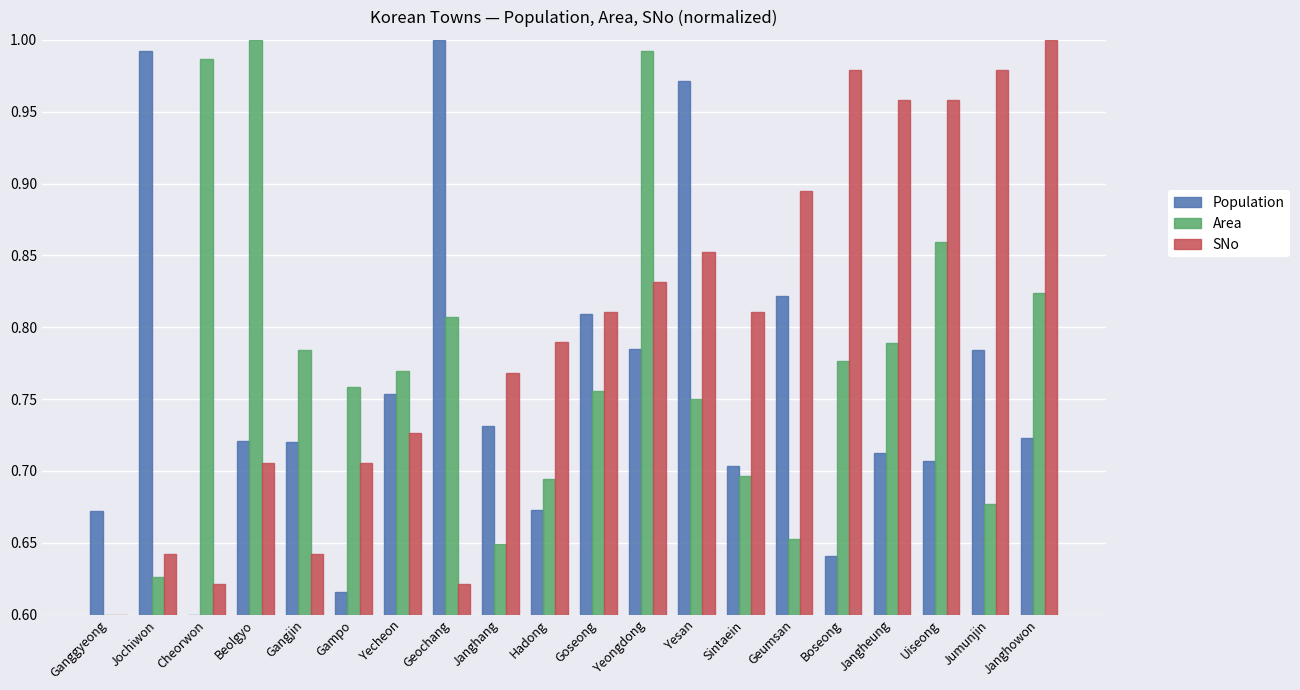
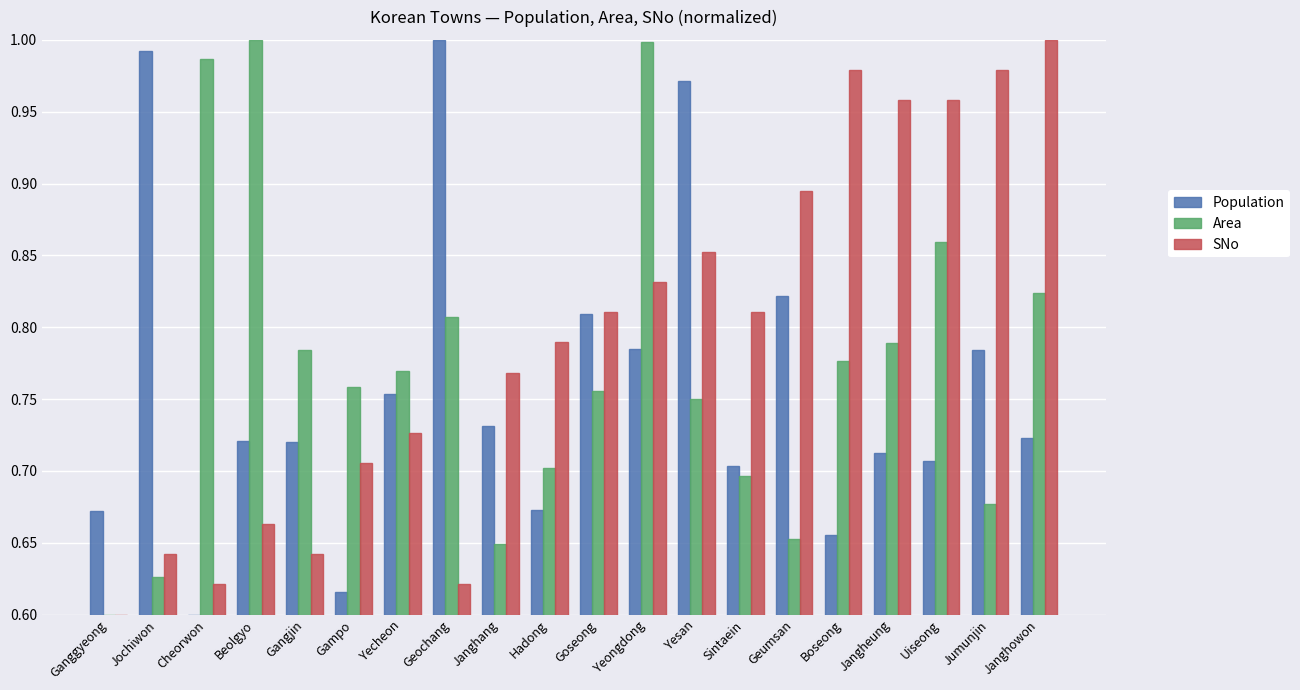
SNo, Beolgyo: 0.705 -> 0.663
Area, Hadong: 0.694 -> 0.702
Area, Yeongdong: 0.992 -> 0.998
Population, Boseong: 0.641 -> 0.655
